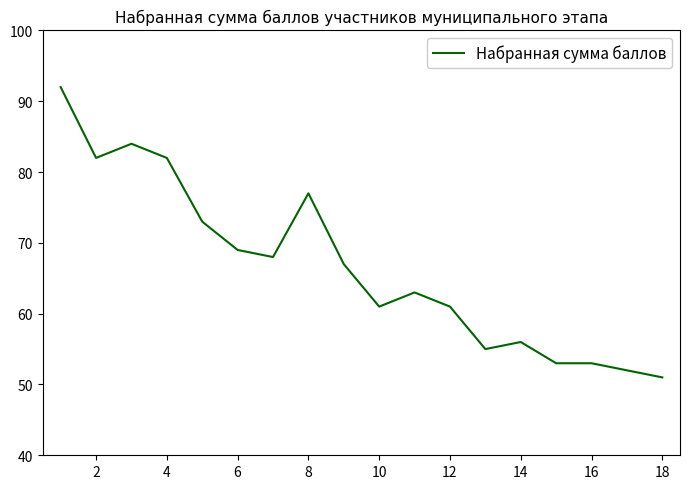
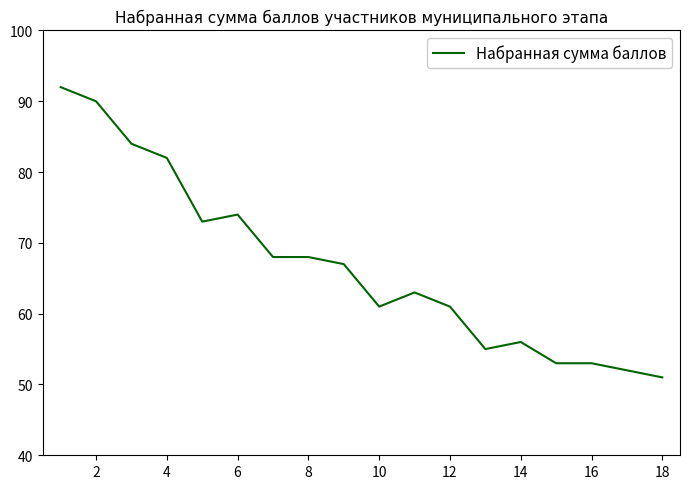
2: 82 -> 90
6: 69 -> 74
8: 77 -> 68
